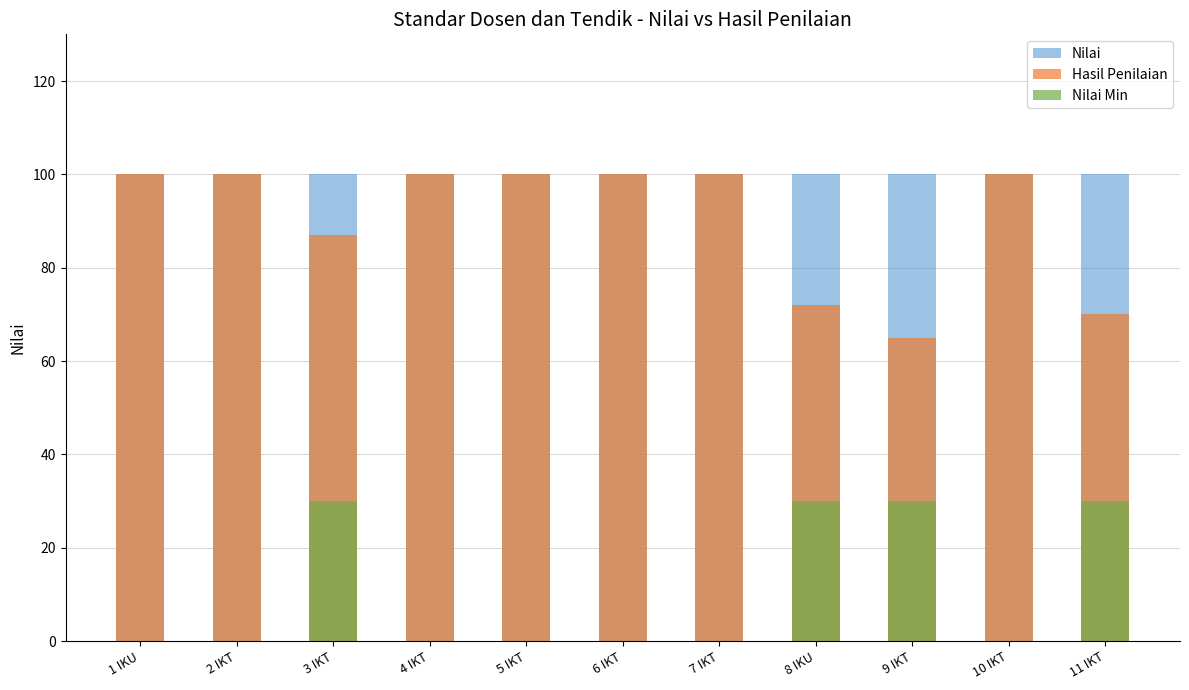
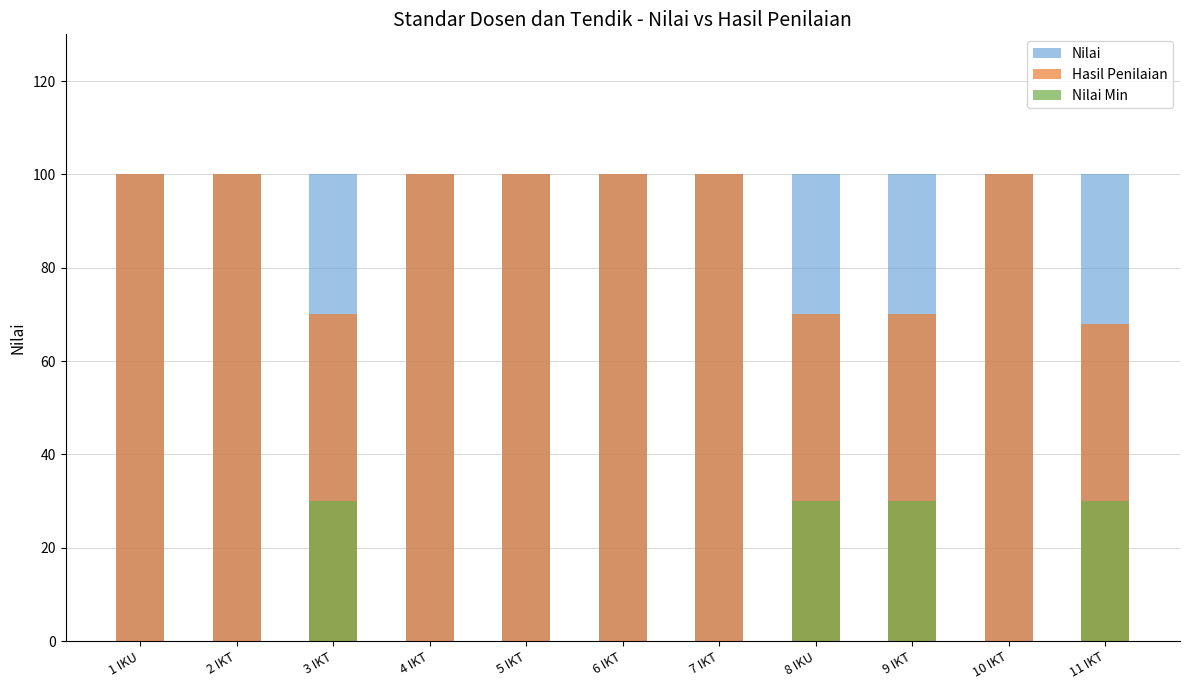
Hasil Penilaian, 3 IKT: 87 -> 70
Hasil Penilaian, 8 IKU: 72 -> 70
Hasil Penilaian, 9 IKT: 65 -> 70
Hasil Penilaian, 11 IKT: 70 -> 68
